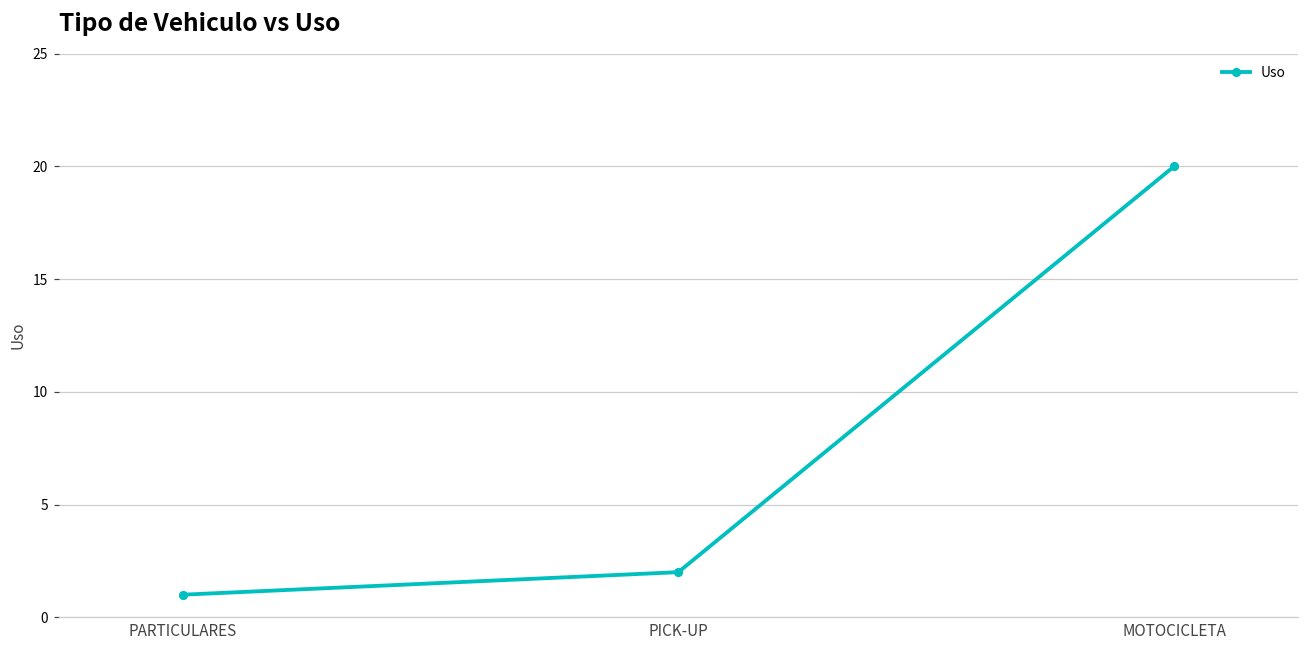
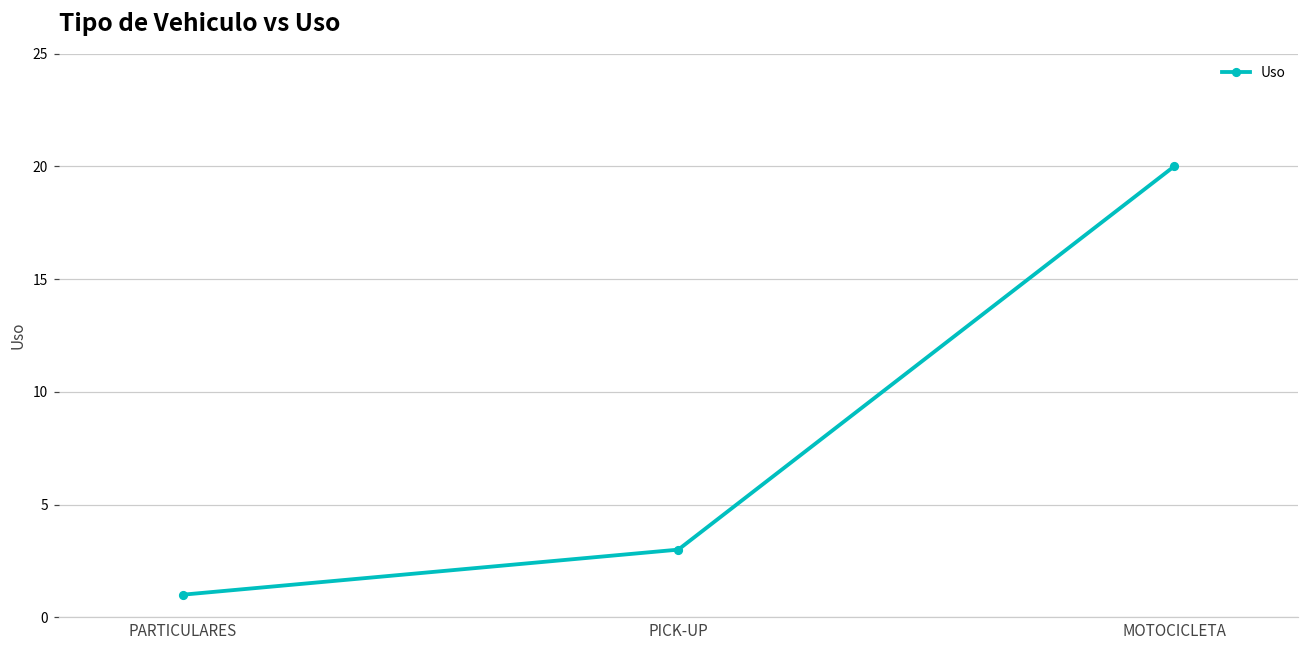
PICK-UP: 2 -> 3
